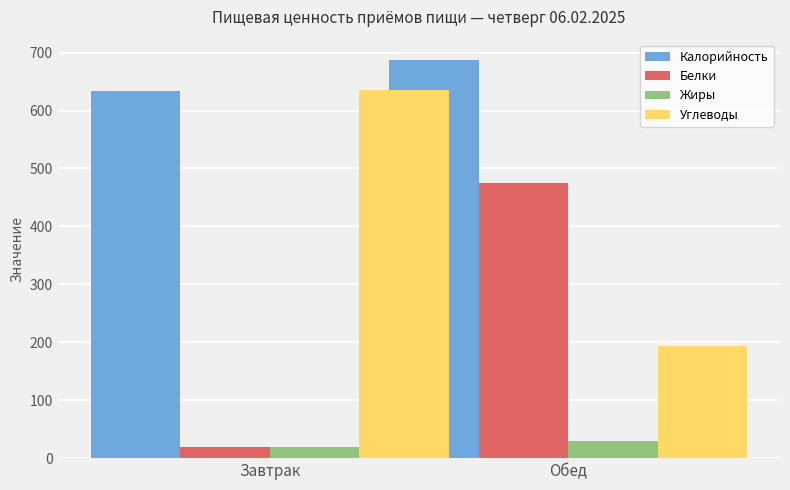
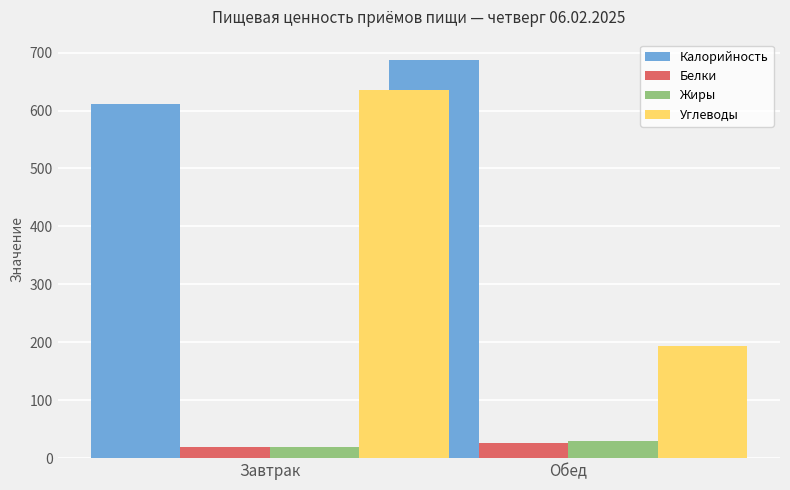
Калорийность, Завтрак: 630 -> 610
Белки, Обед: 480 -> 30
